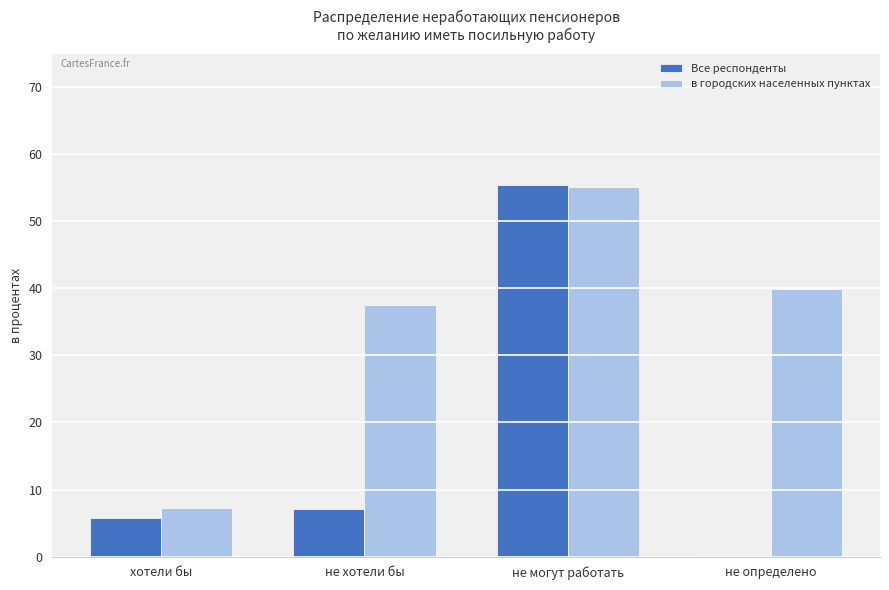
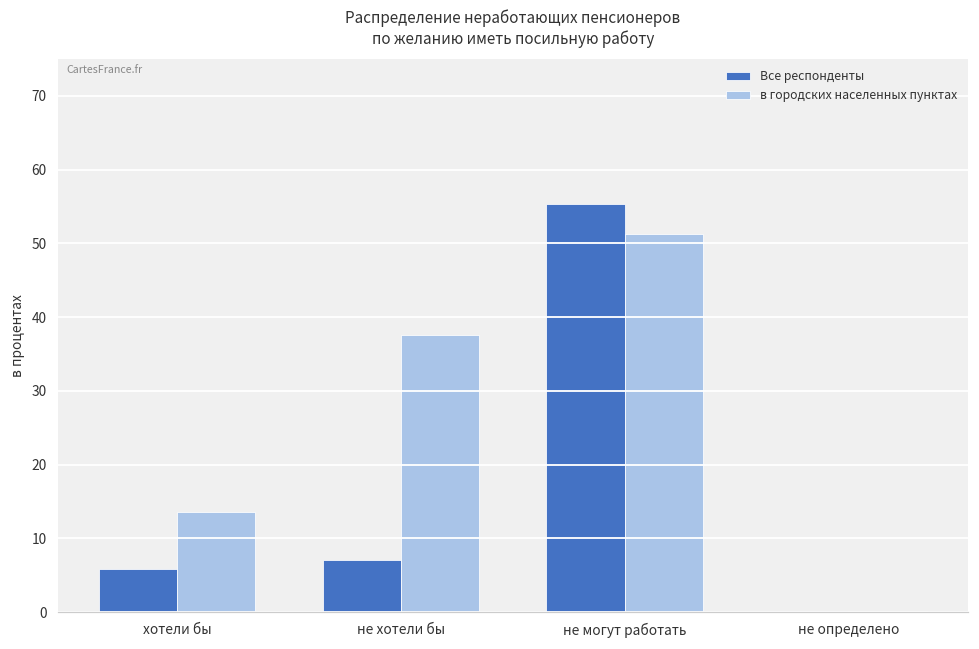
в городских населенных пунктах, хотели бы: 7 -> 14
в городских населенных пунктах, не могут работать: 55 -> 51
в городских населенных пунктах, не определено: 40 -> 0
